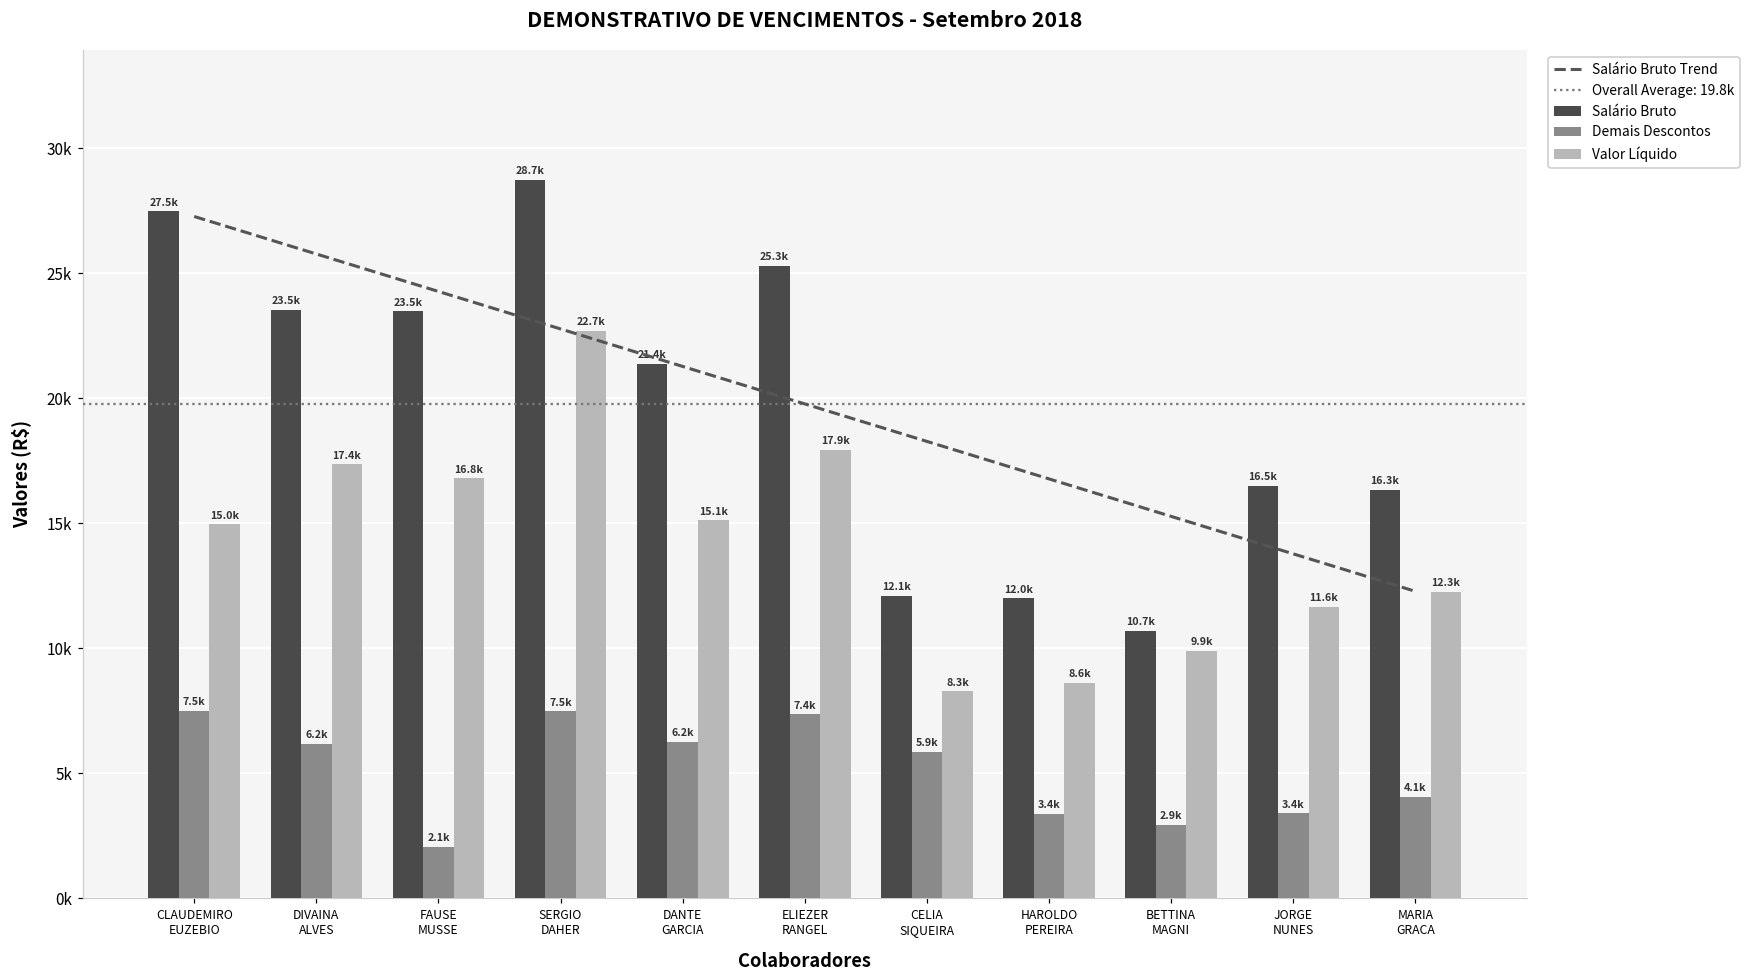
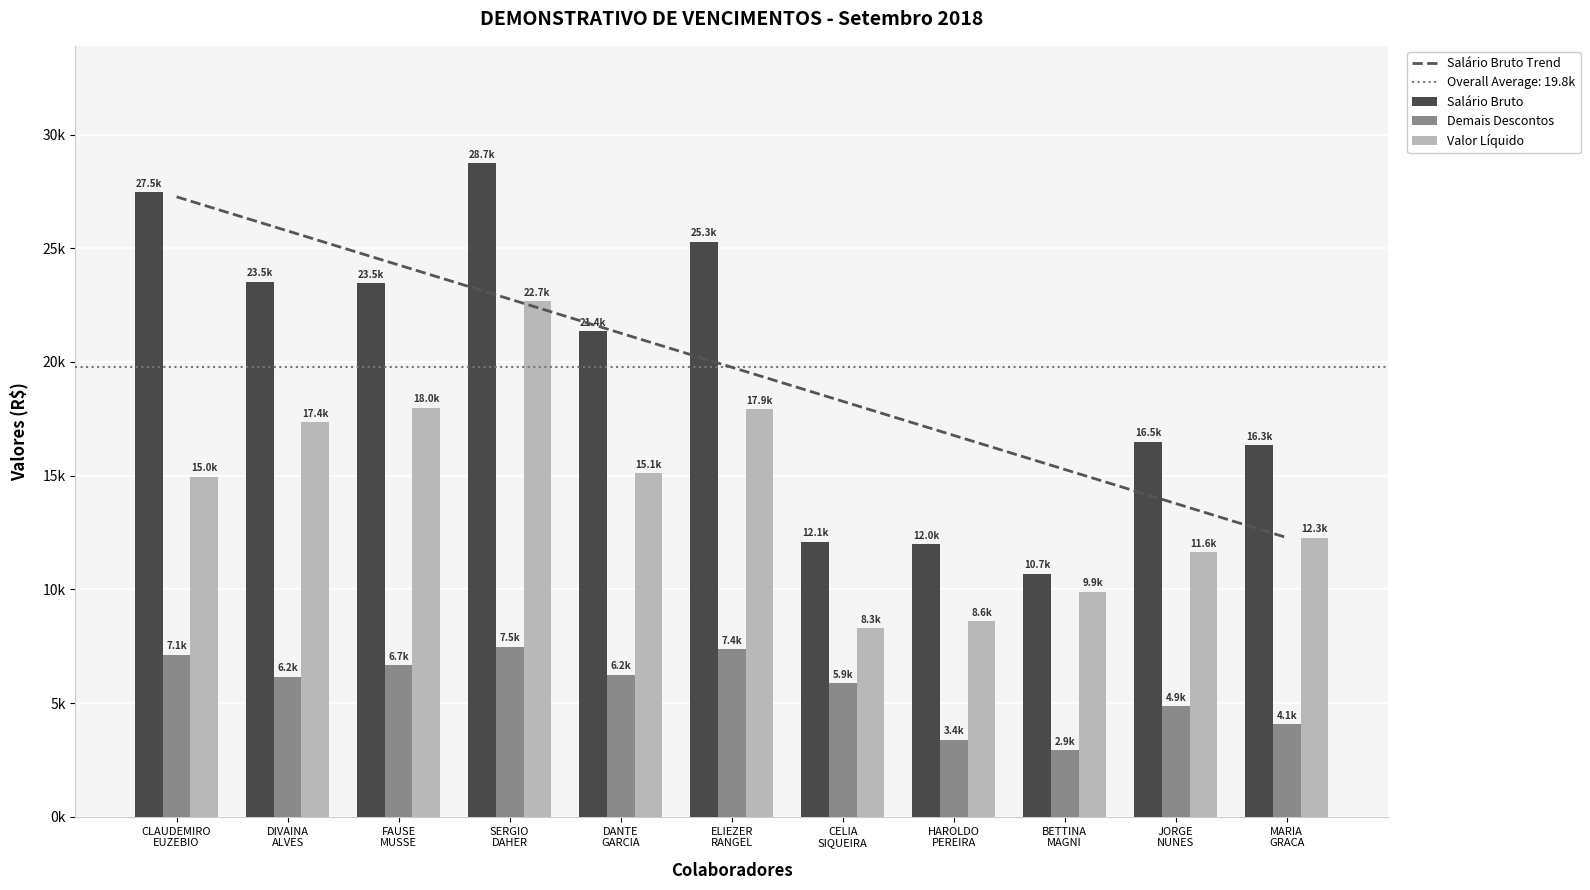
Demais Descontos, CLAUDEMIRO EUZEBIO: 7.5k -> 7.1k
Demais Descontos, FAUSE MUSSE: 2.1k -> 6.7k
Valor Líquido, FAUSE MUSSE: 16.8k -> 18.0k
Demais Descontos, JORGE NUNES: 3.4k -> 4.9k
